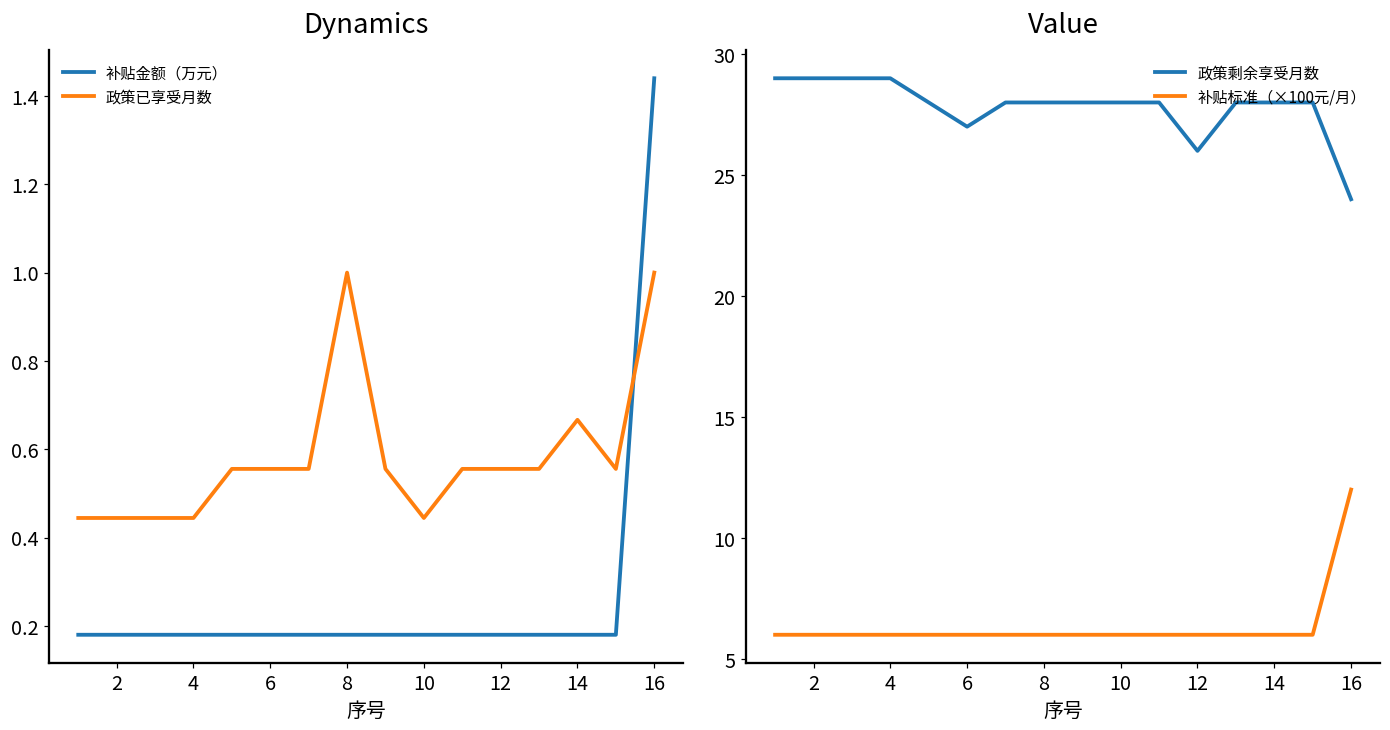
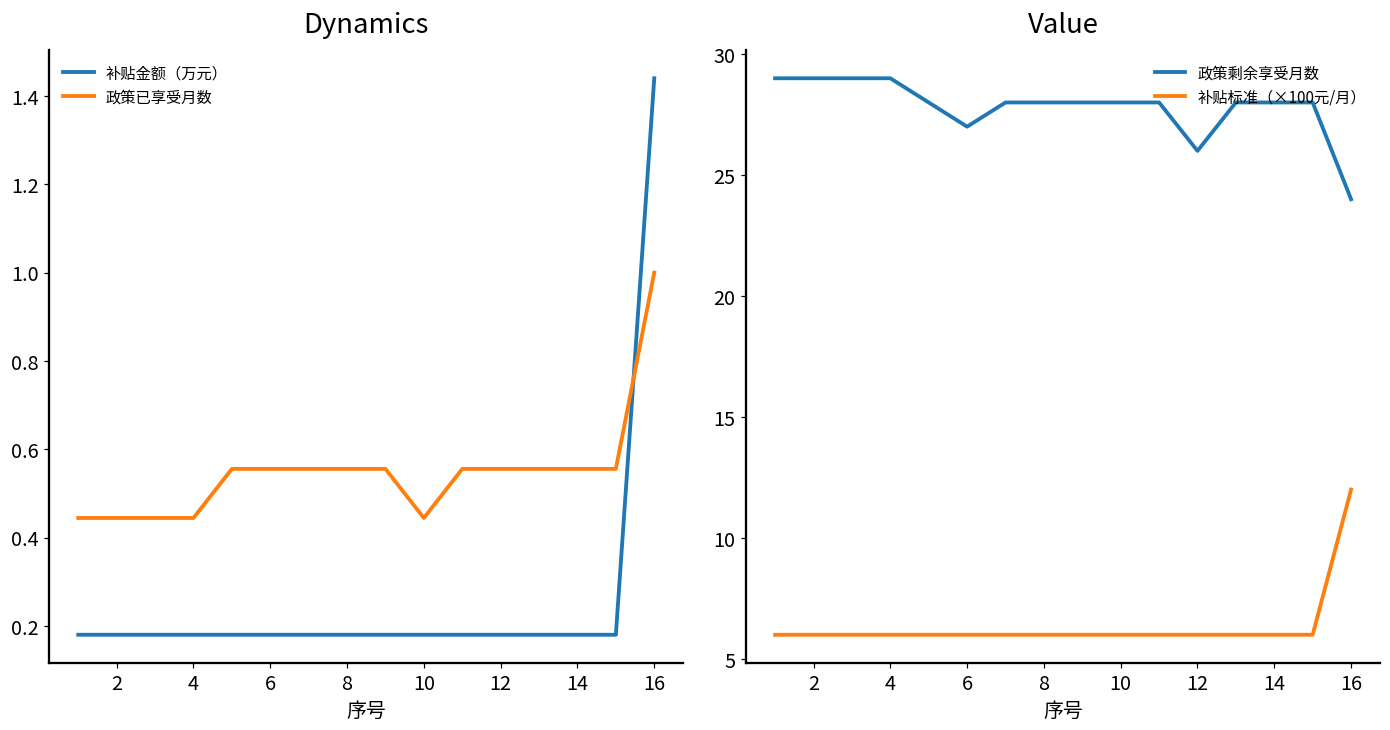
Dynamics, 政策已享受月数, 8: 1.00 -> 0.56
Dynamics, 政策已享受月数, 14: 0.67 -> 0.56
